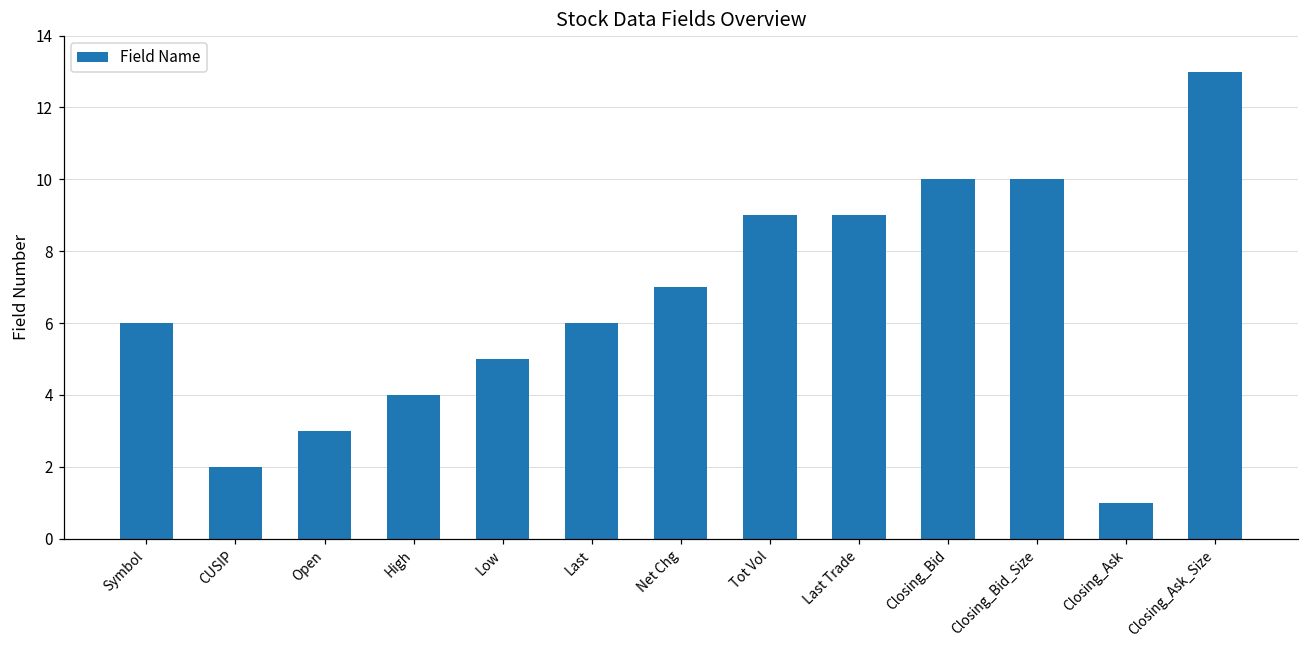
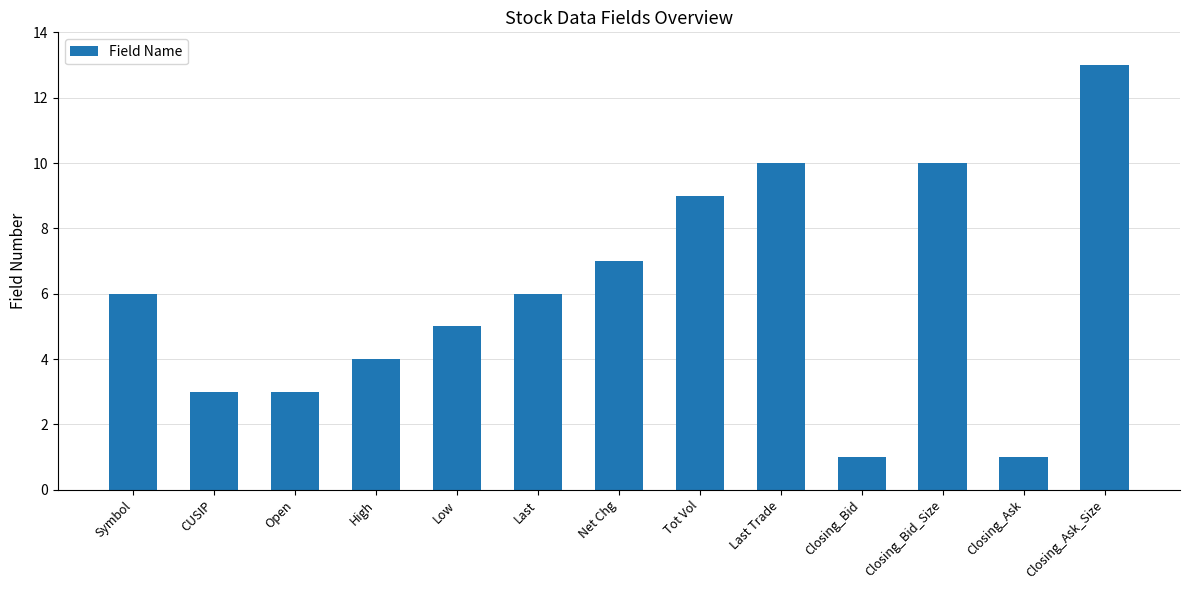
CUSIP: 2 -> 3
Last Trade: 9 -> 10
Closing_Bid: 10 -> 1
